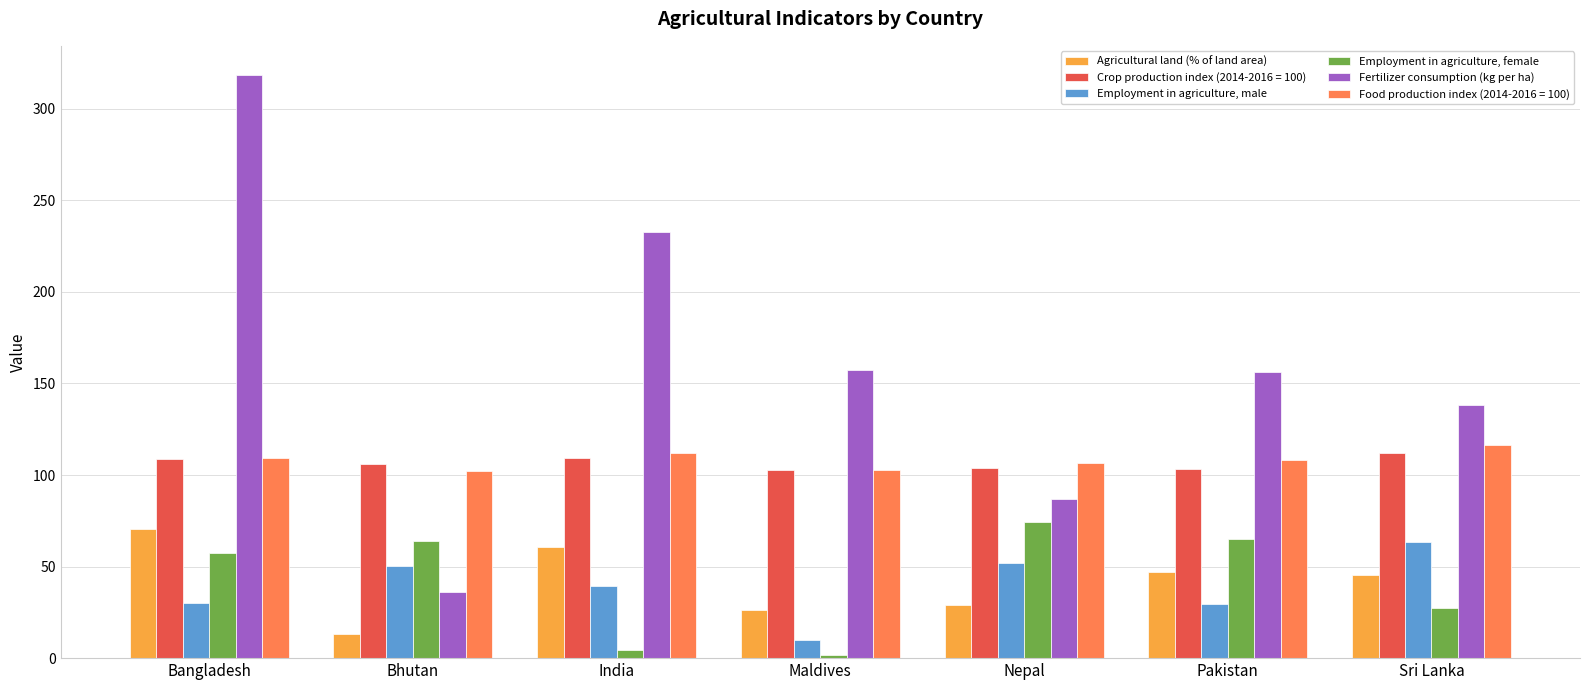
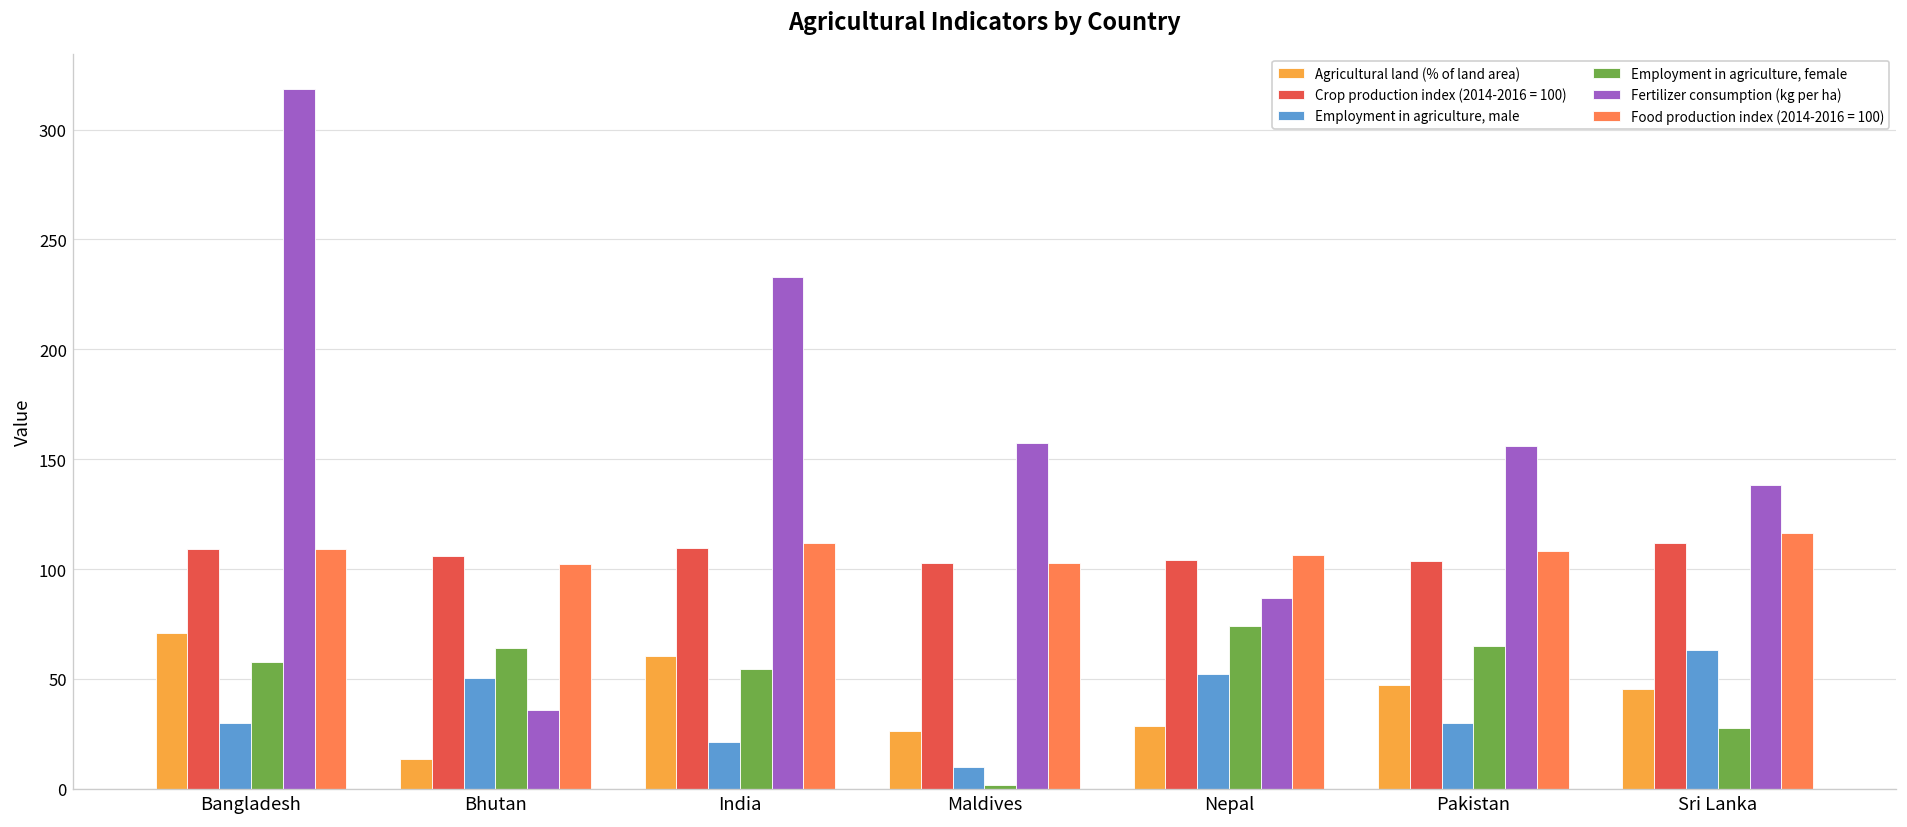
Employment in agriculture, male, India: 40 -> 21
Employment in agriculture, female, India: 4 -> 55
